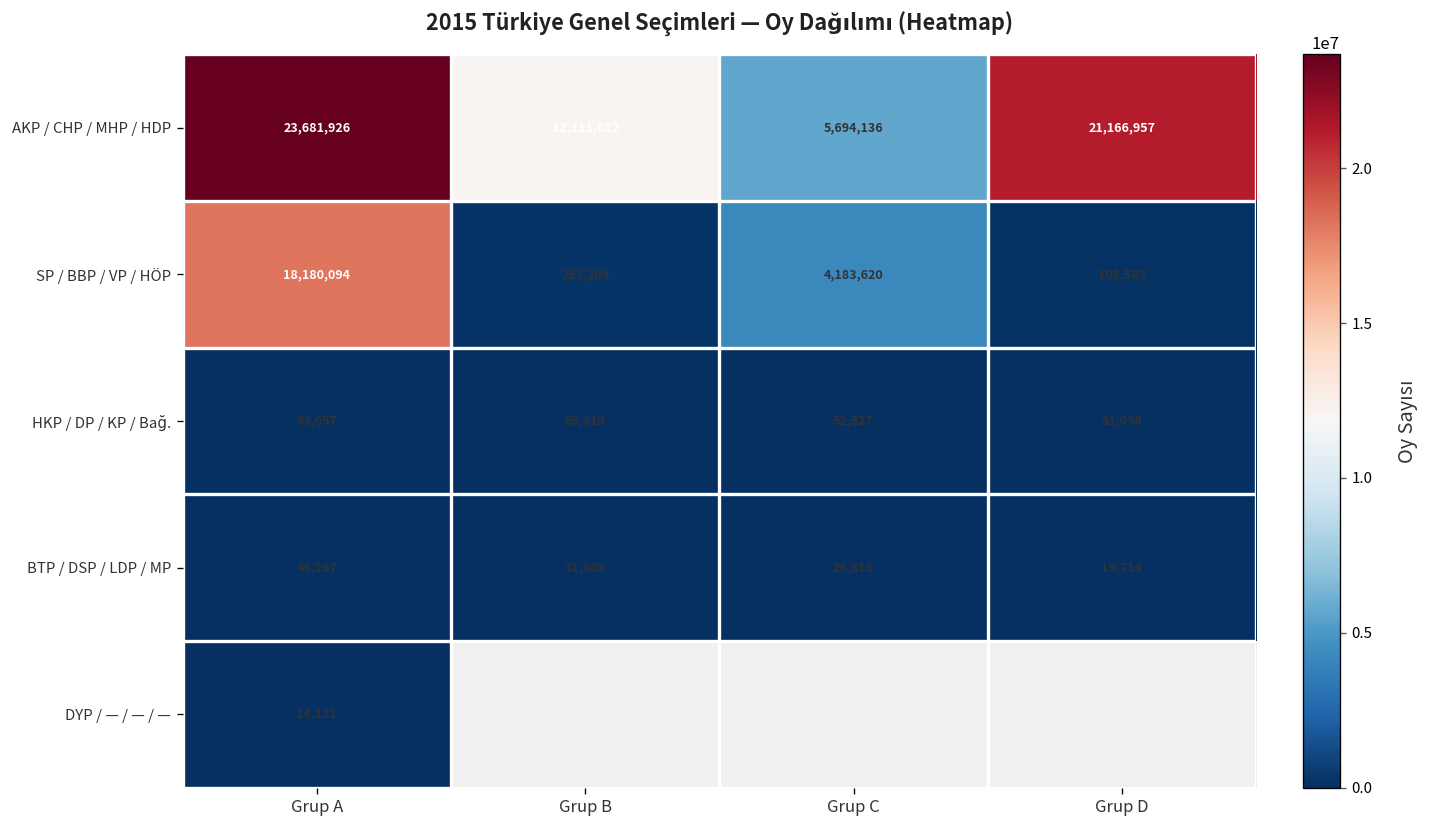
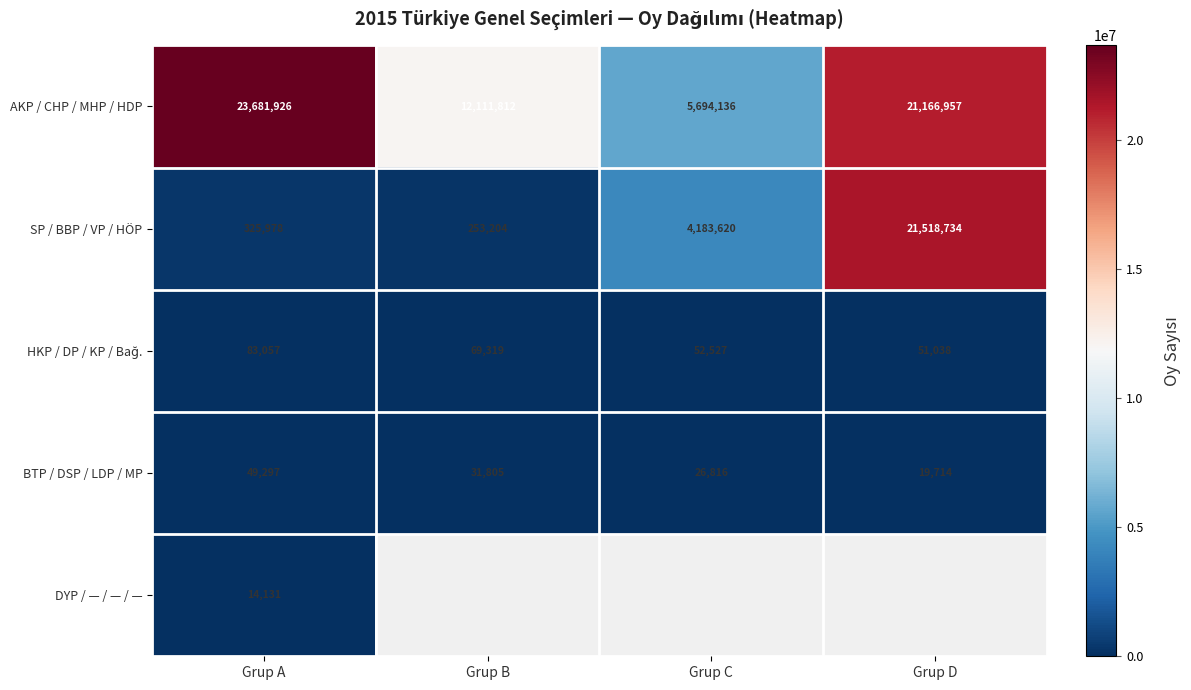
SP / BBP / VP / HÖP, Grup A: 18,180,094 -> 325,978
SP / BBP / VP / HÖP, Grup D: 108,583 -> 21,518,734
